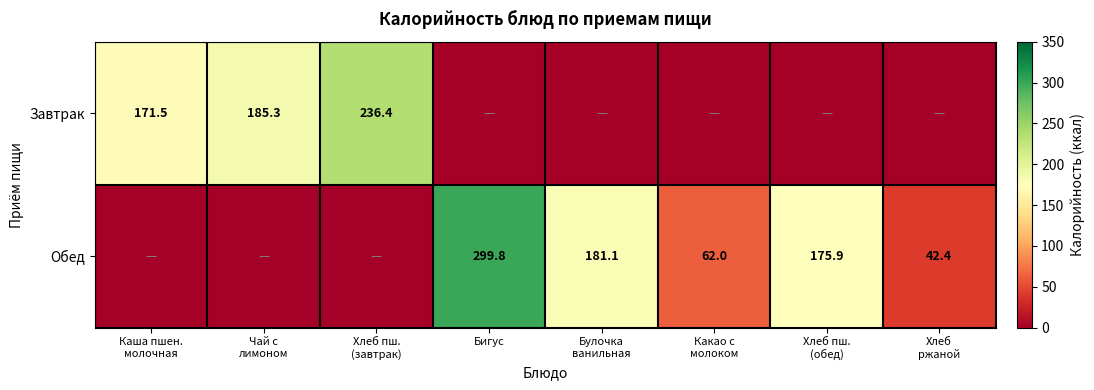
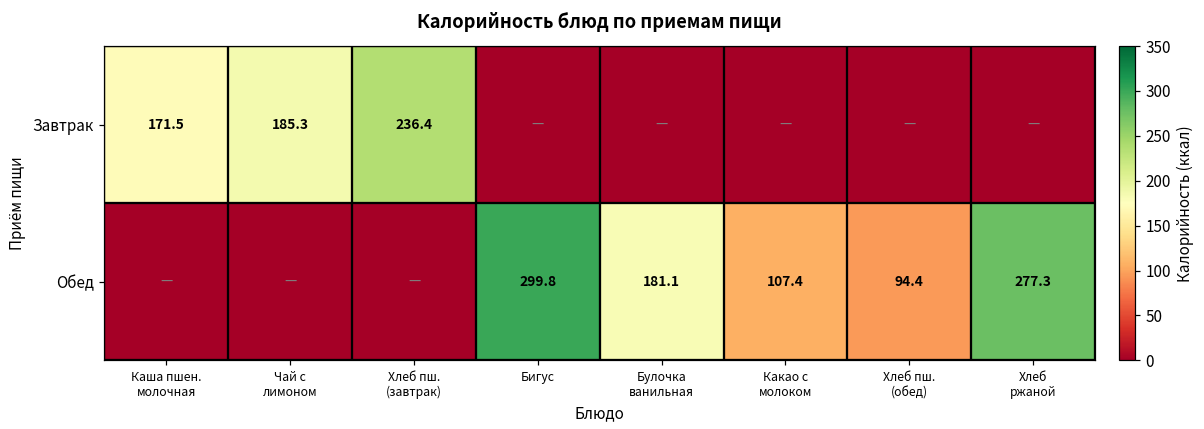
Обед, Какао с молоком: 62.0 -> 107.4
Обед, Хлеб пш. (обед): 175.9 -> 94.4
Обед, Хлеб ржаной: 42.4 -> 277.3
